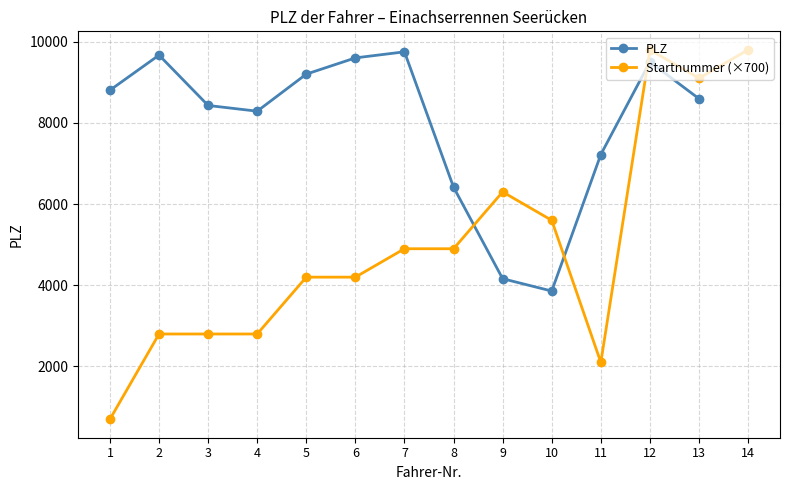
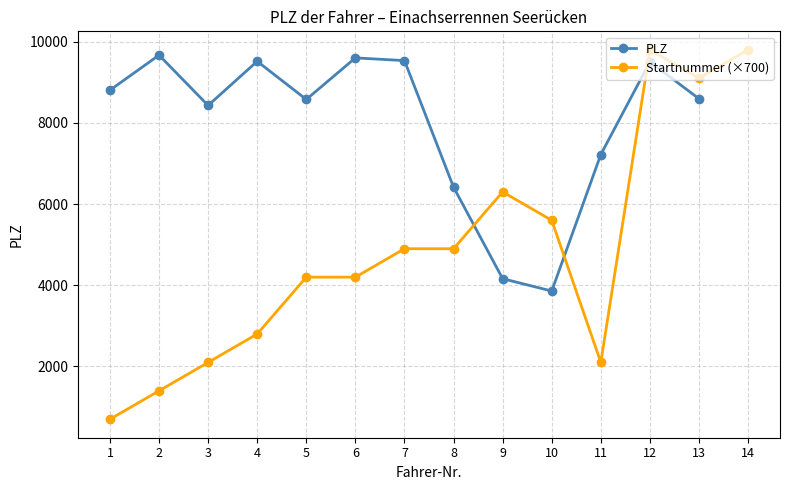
Startnummer (×700), 2: 2800 -> 1400
Startnummer (×700), 3: 2800 -> 2100
PLZ, 4: 8300 -> 9500
PLZ, 5: 9200 -> 8600
PLZ, 7: 9800 -> 9500
